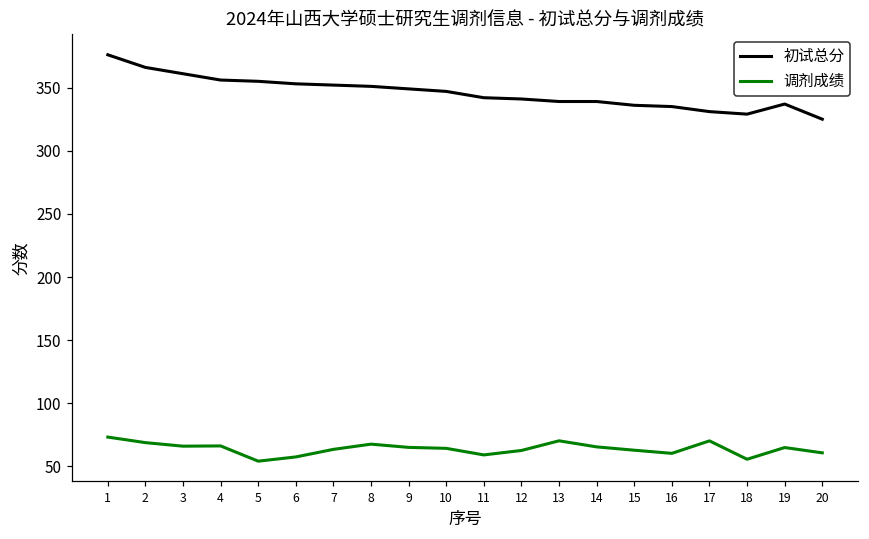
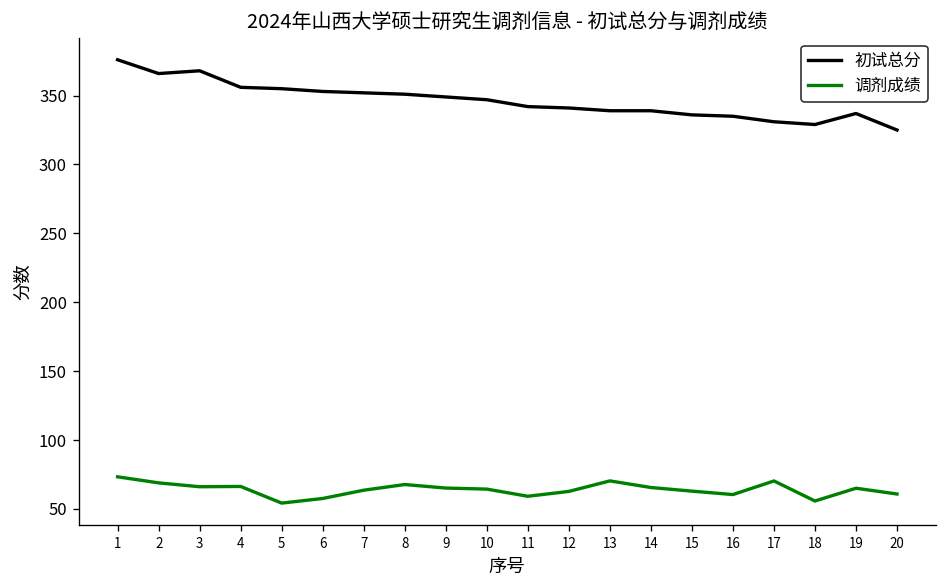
初试总分, 3: 361 -> 368
